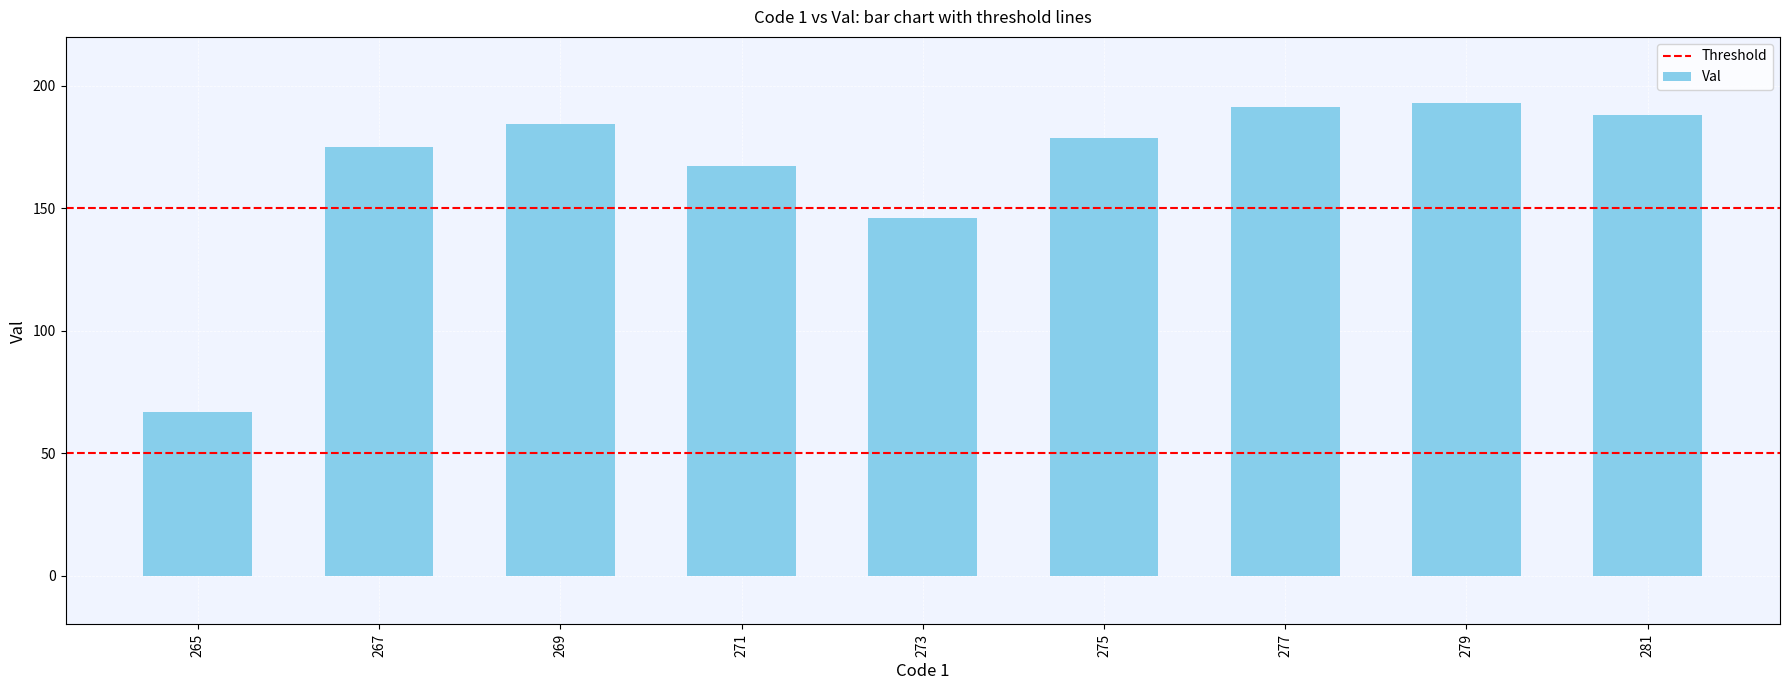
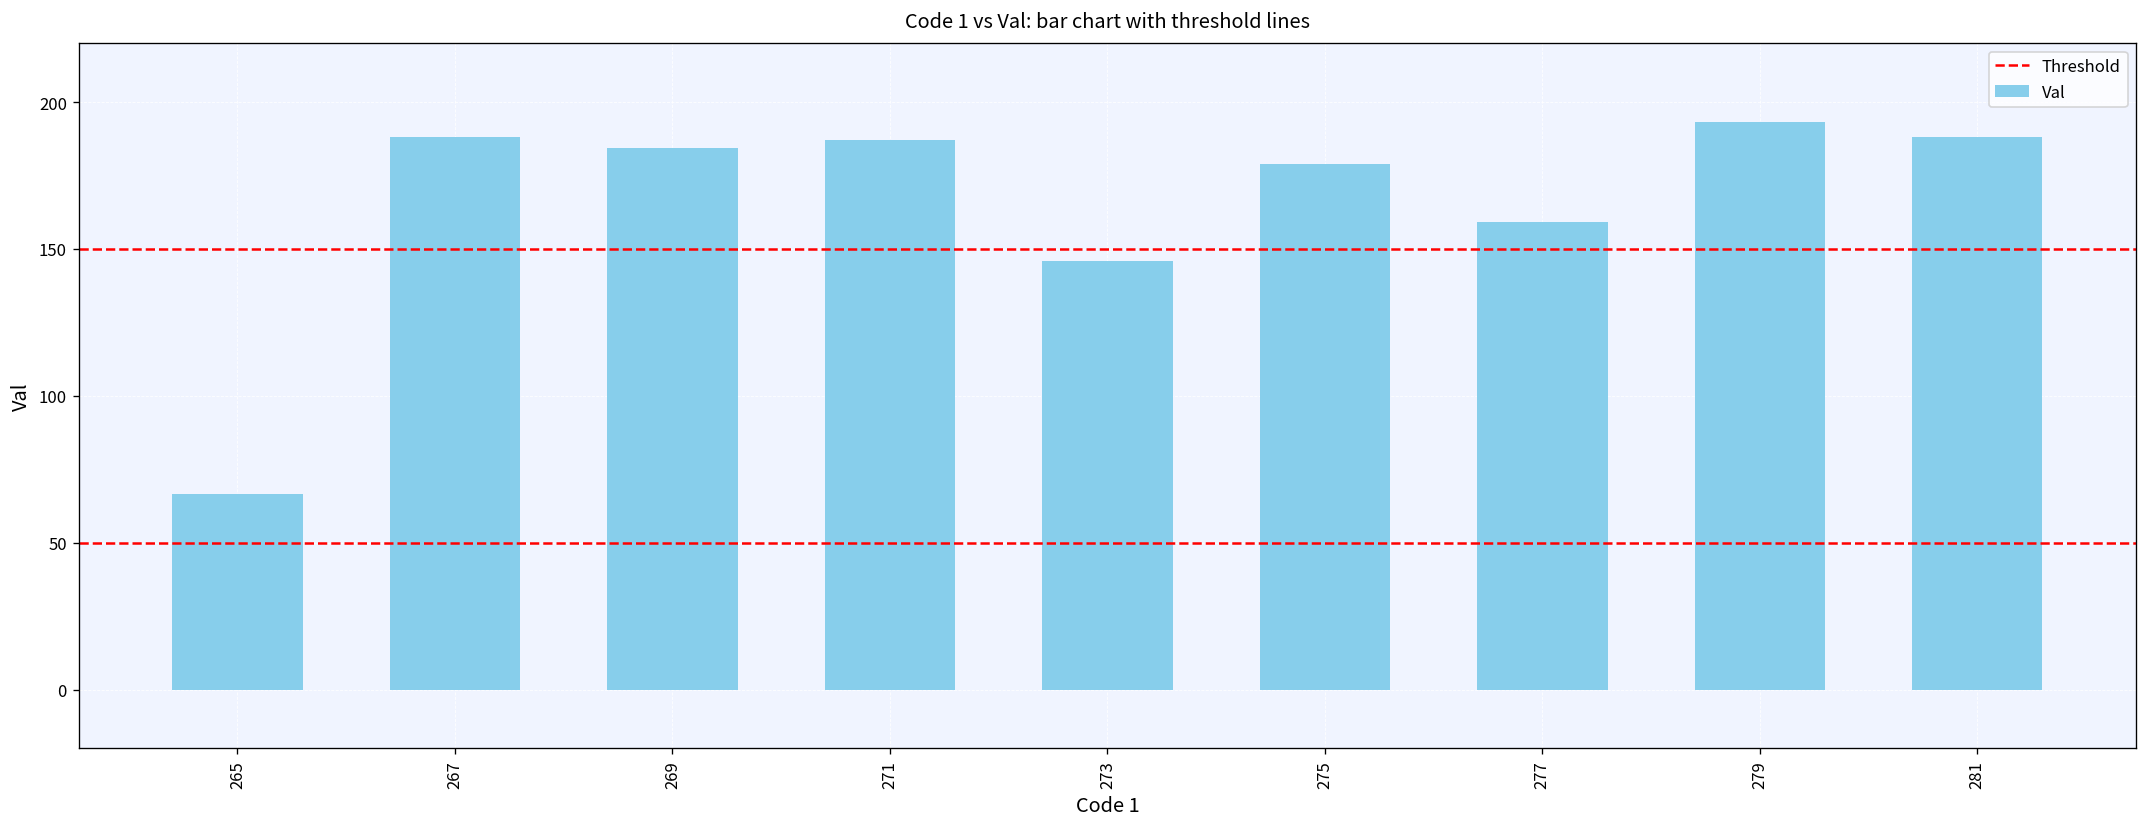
267: 175 -> 188
271: 167 -> 187
277: 191 -> 159
